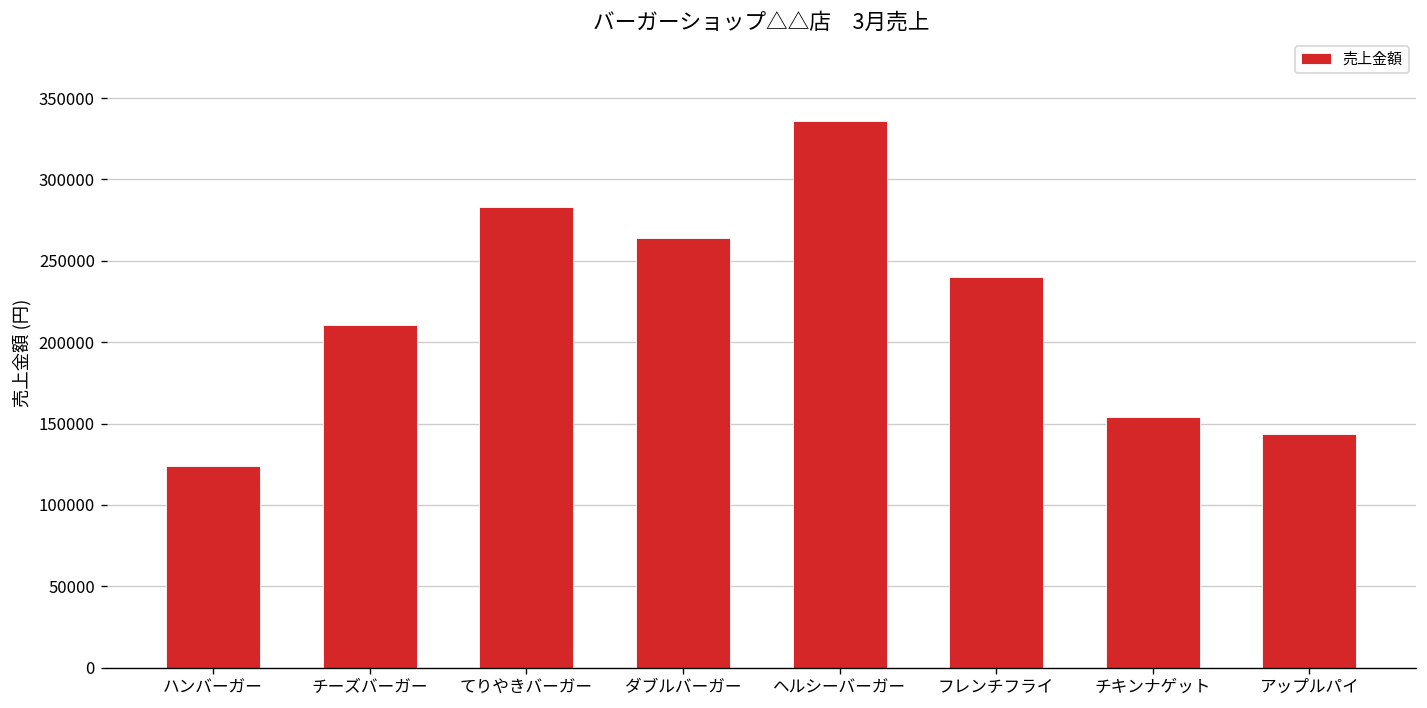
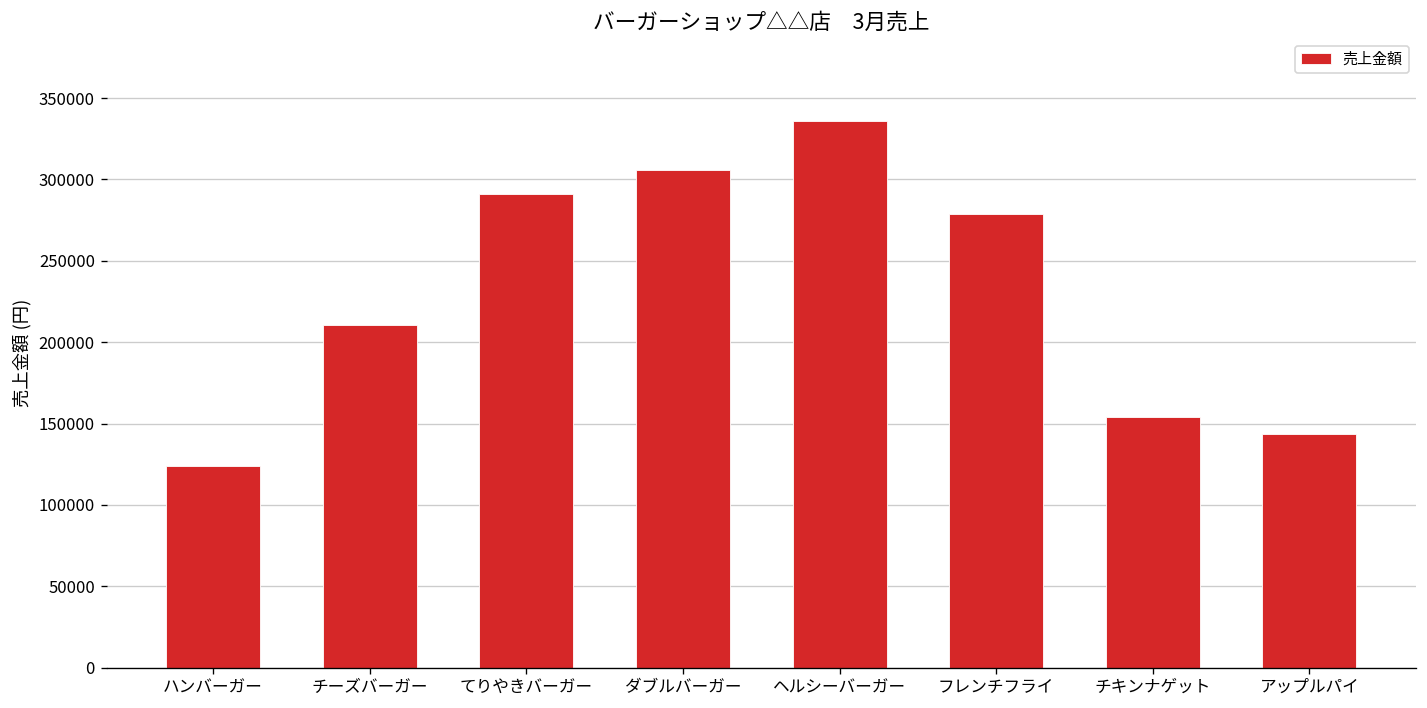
てりやきバーガー: 283000 -> 291000
ダブルバーガー: 264000 -> 306000
フレンチフライ: 240000 -> 279000
